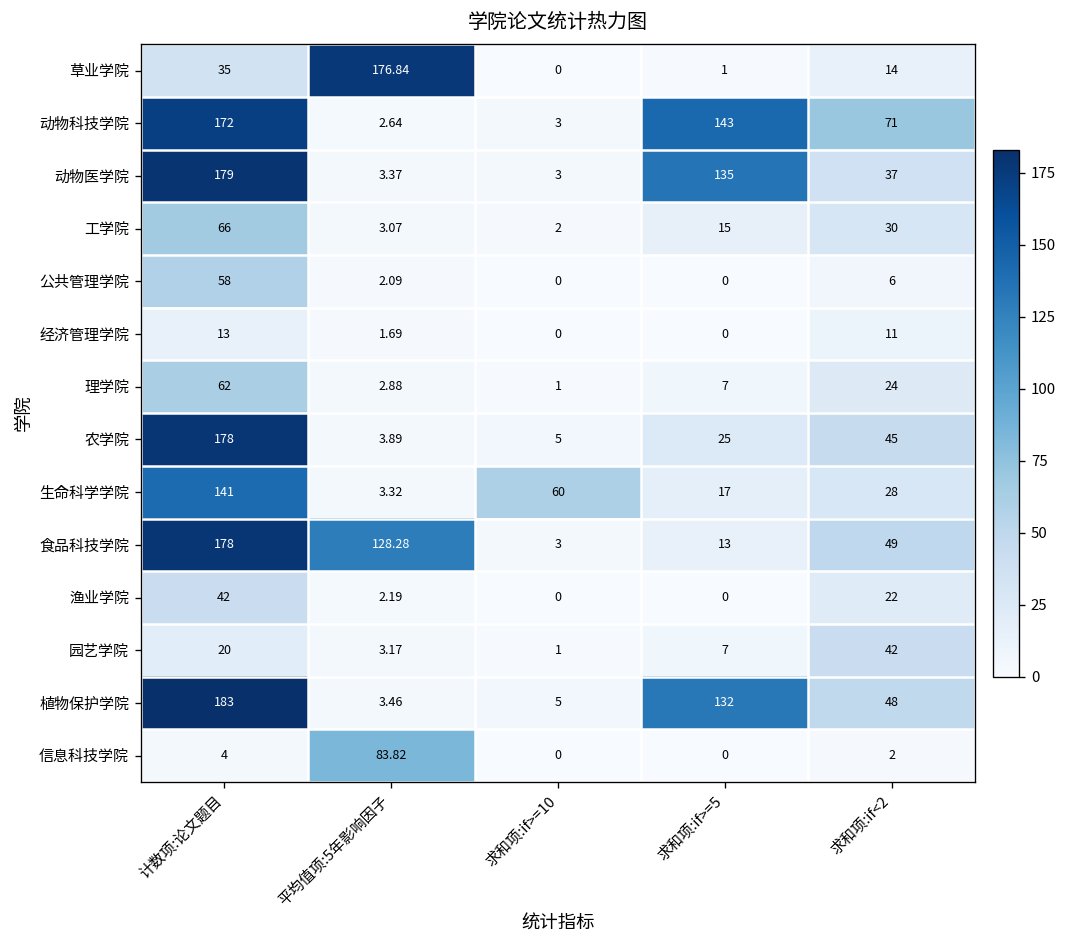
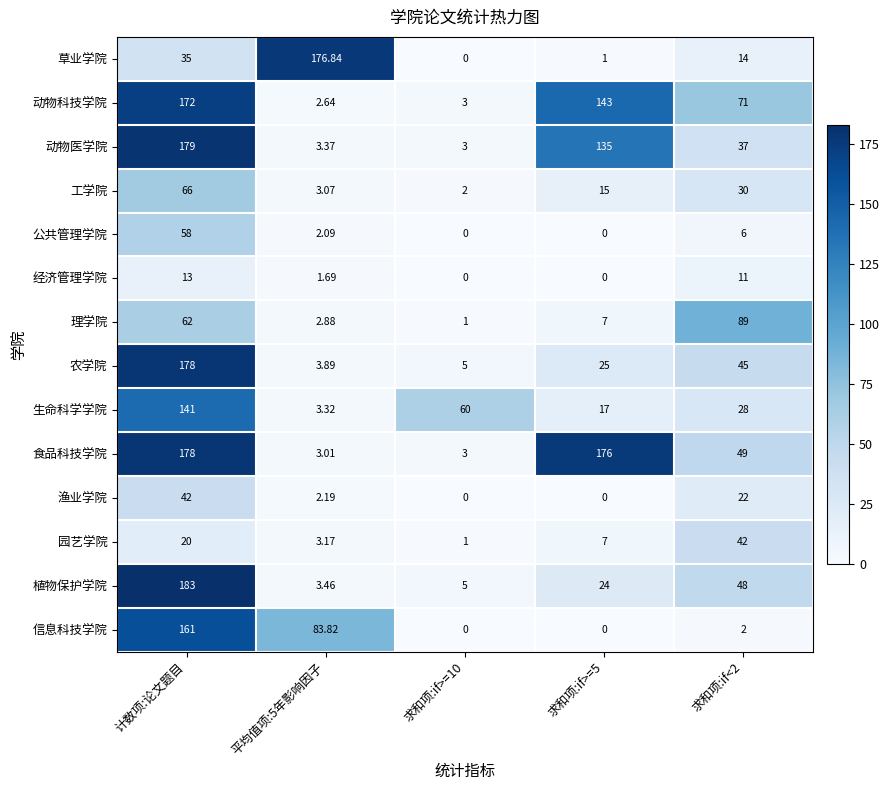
理学院, 求和项:if<2: 24 -> 89
食品科技学院, 平均值项:5年影响因子: 128.28 -> 3.01
食品科技学院, 求和项:if>=5: 13 -> 176
植物保护学院, 求和项:if>=5: 132 -> 24
信息科技学院, 计数项:论文题目: 4 -> 161
